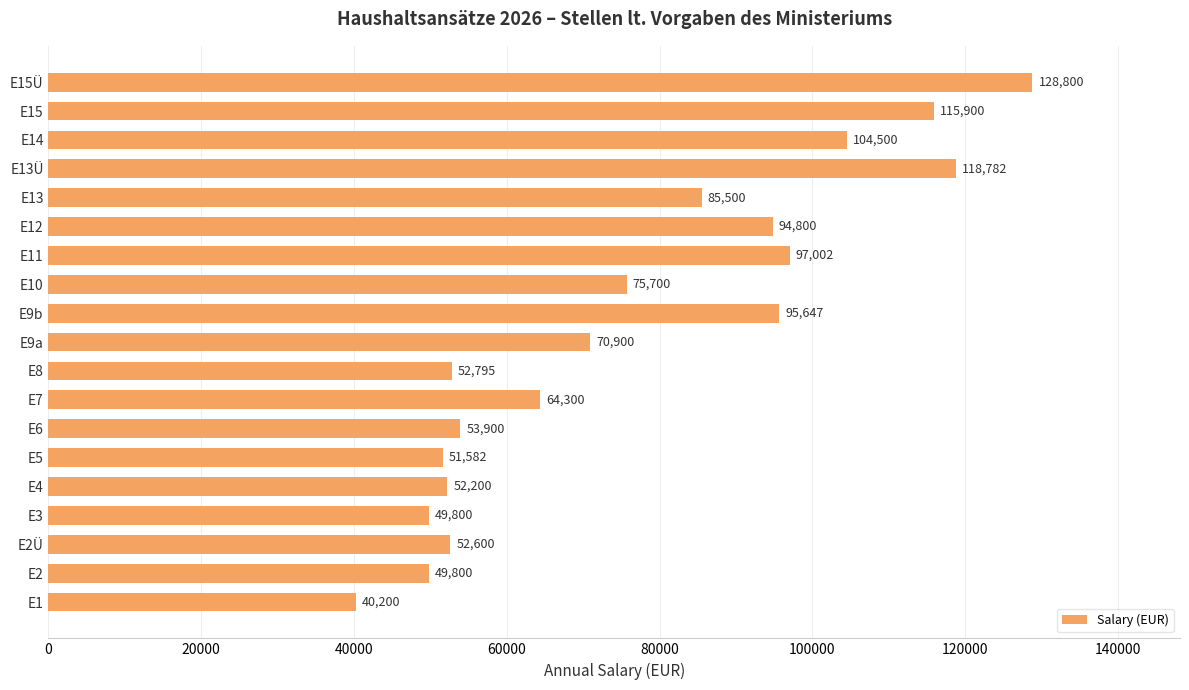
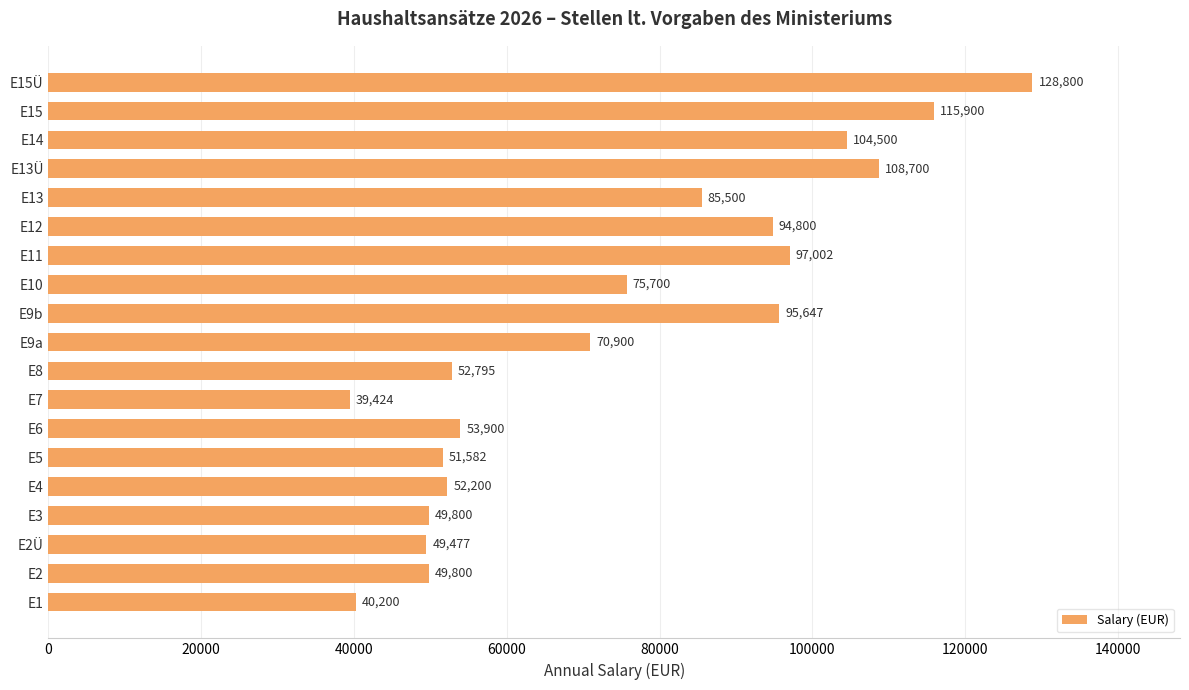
E13Ü: 118,782 -> 108,700
E7: 64,300 -> 39,424
E2Ü: 52,600 -> 49,477
